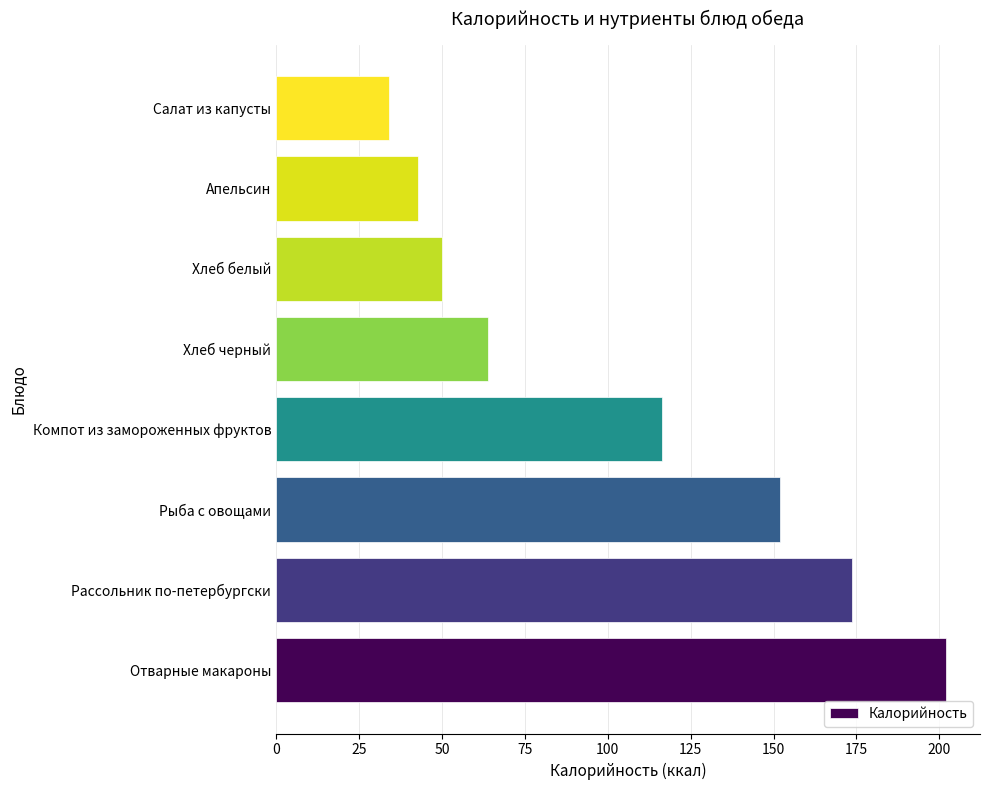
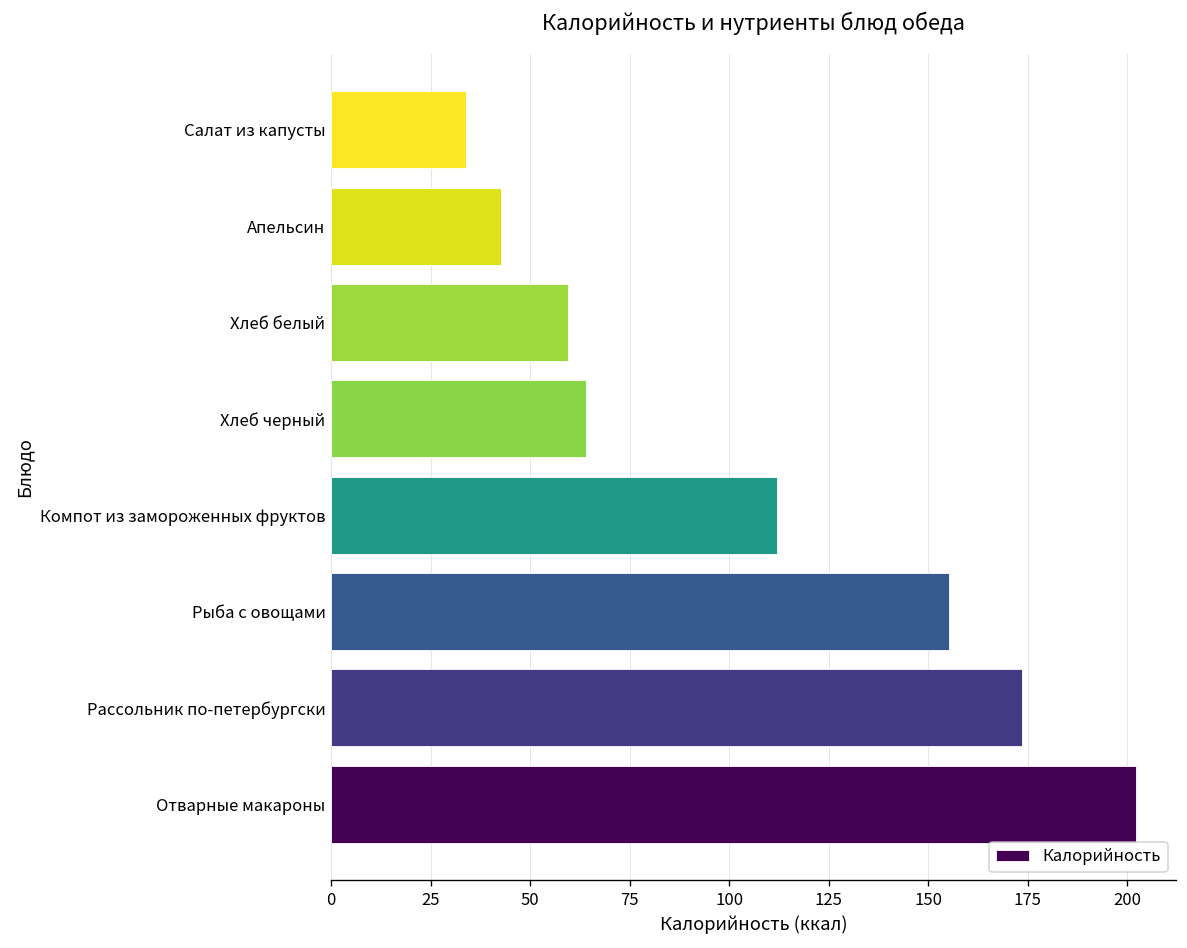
Хлеб белый: 50 -> 60
Компот из замороженных фруктов: 116 -> 112
Рыба с овощами: 152 -> 155
